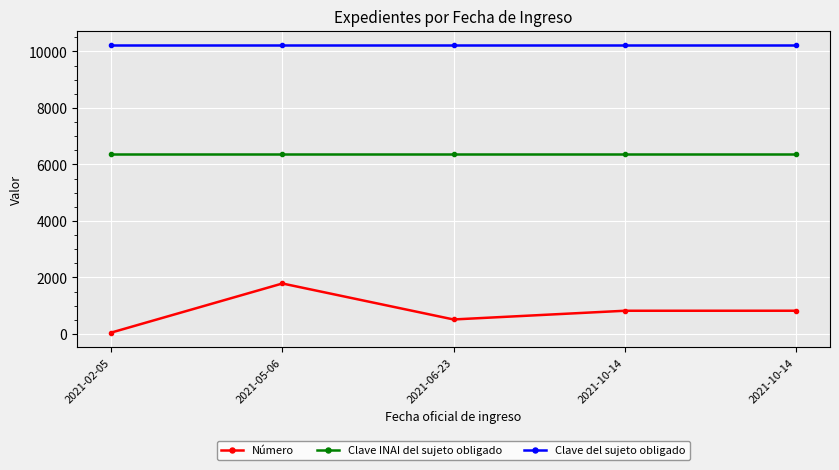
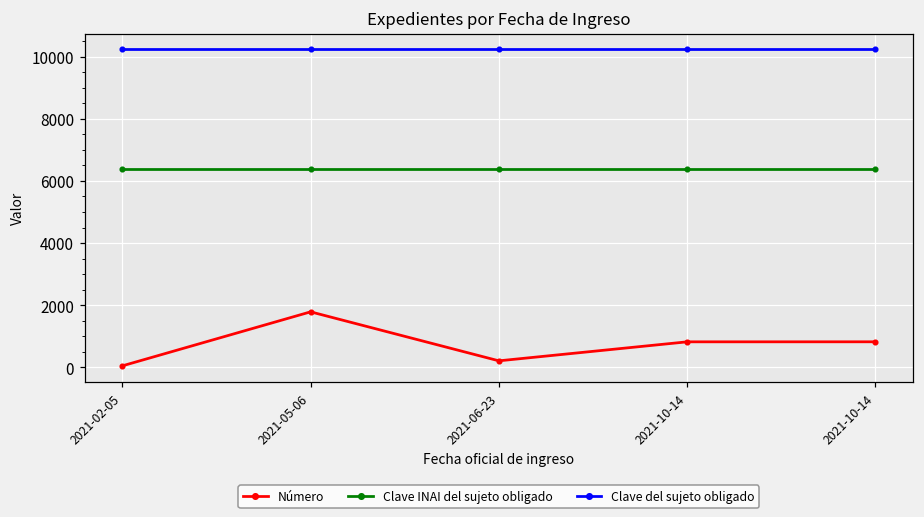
Número, 2021-06-23: 500 -> 200
